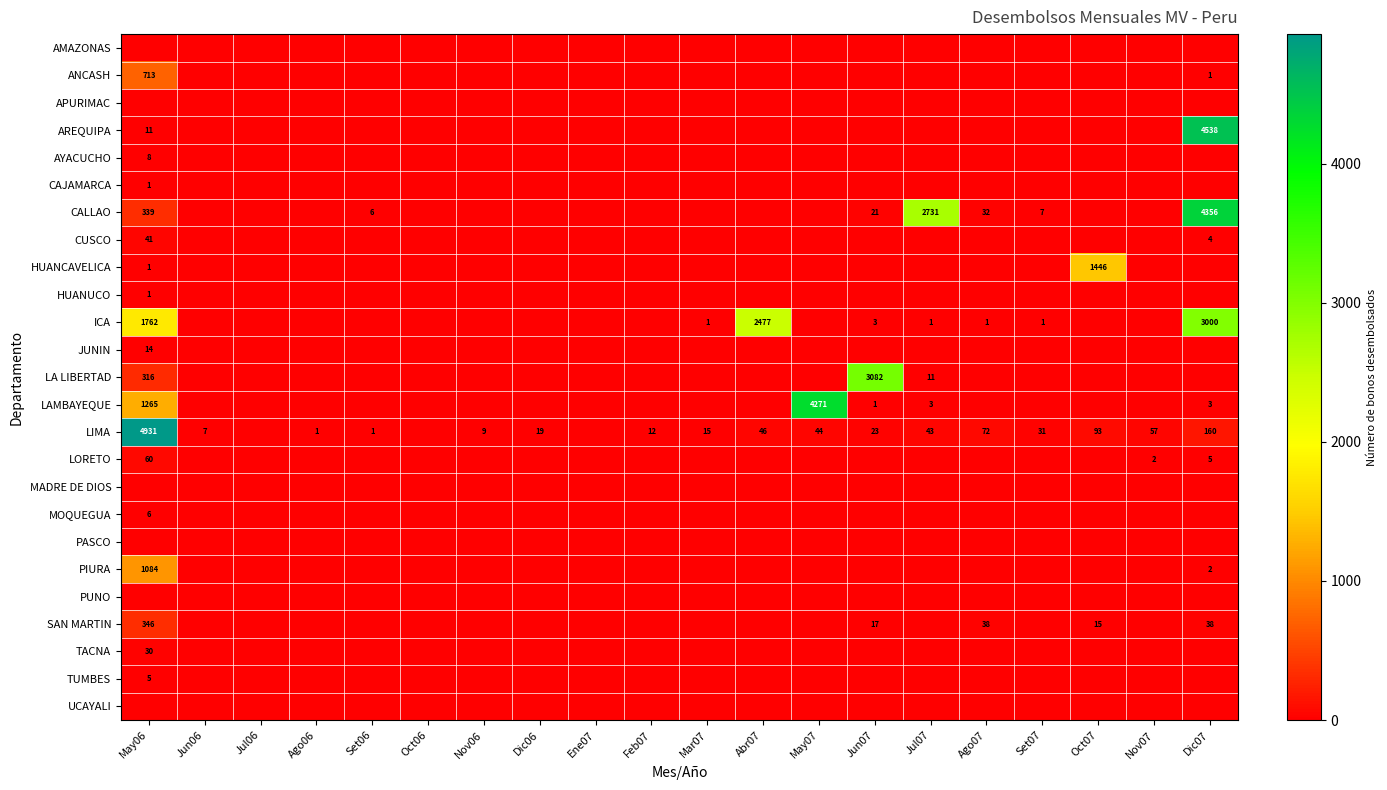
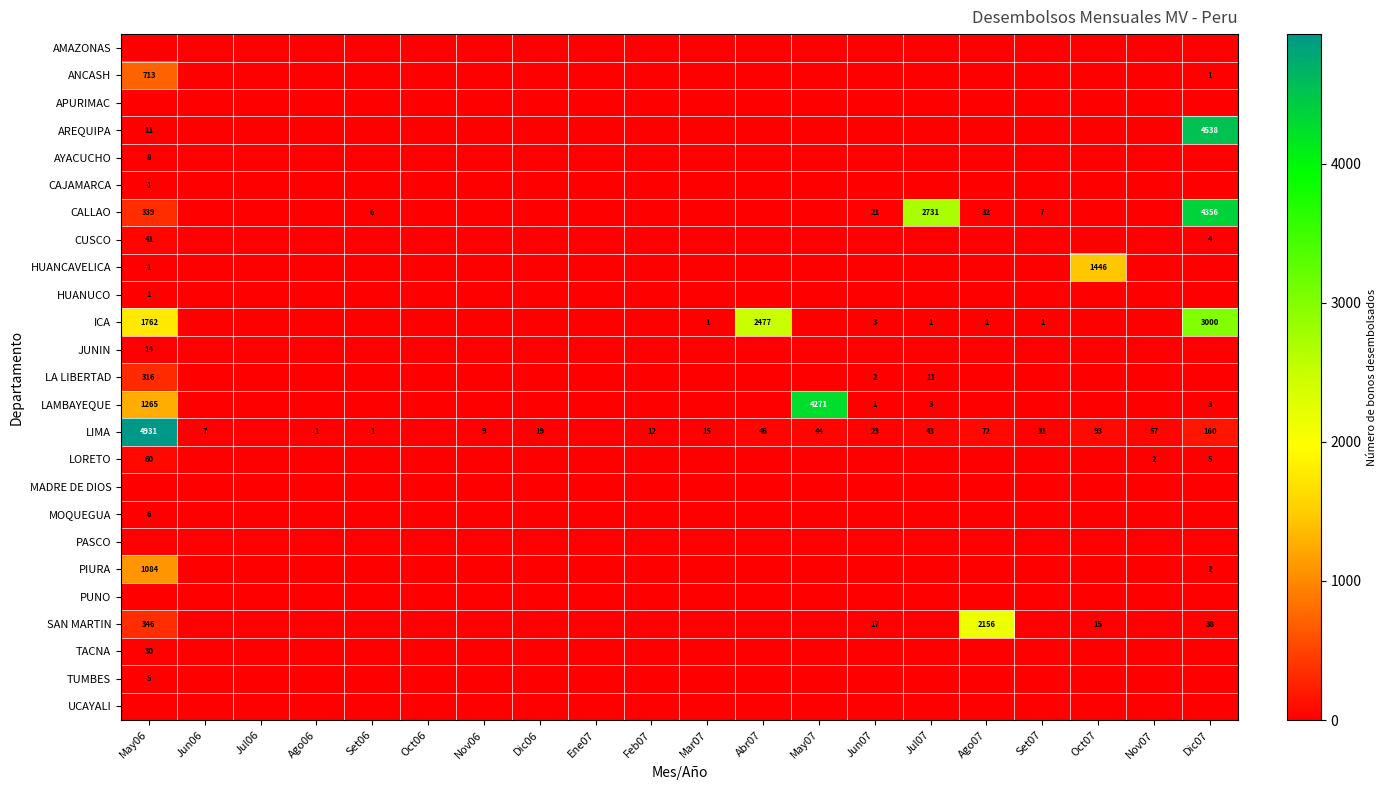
LA LIBERTAD, Jun07: 3082 -> 2
SAN MARTIN, Ago07: 38 -> 2156
